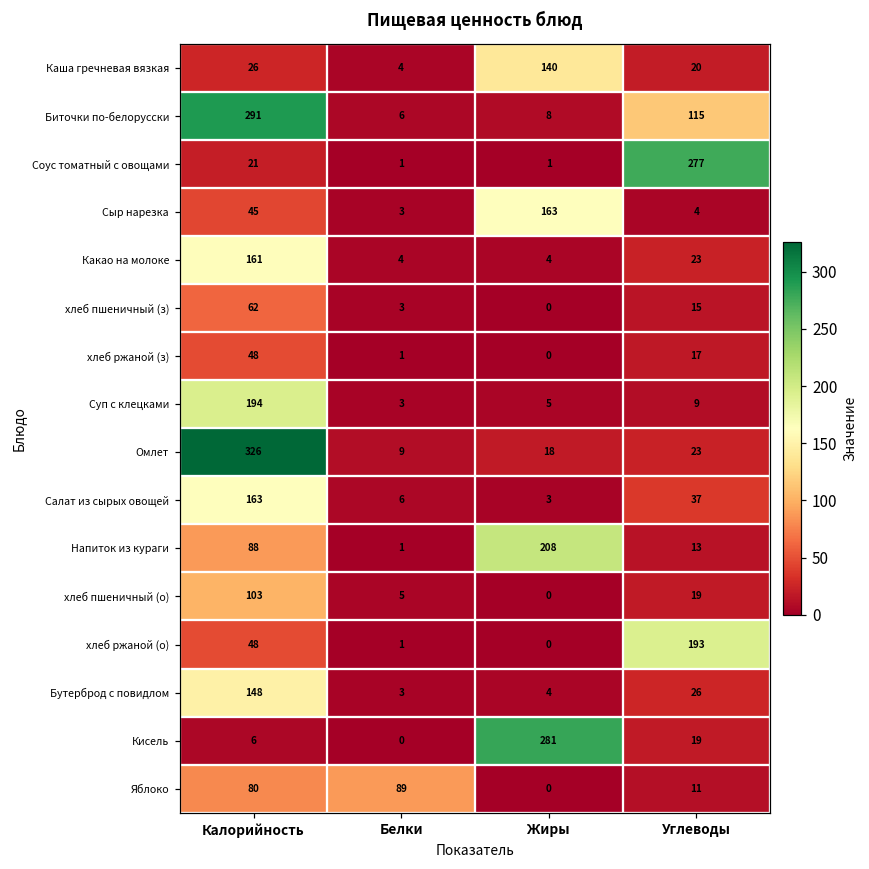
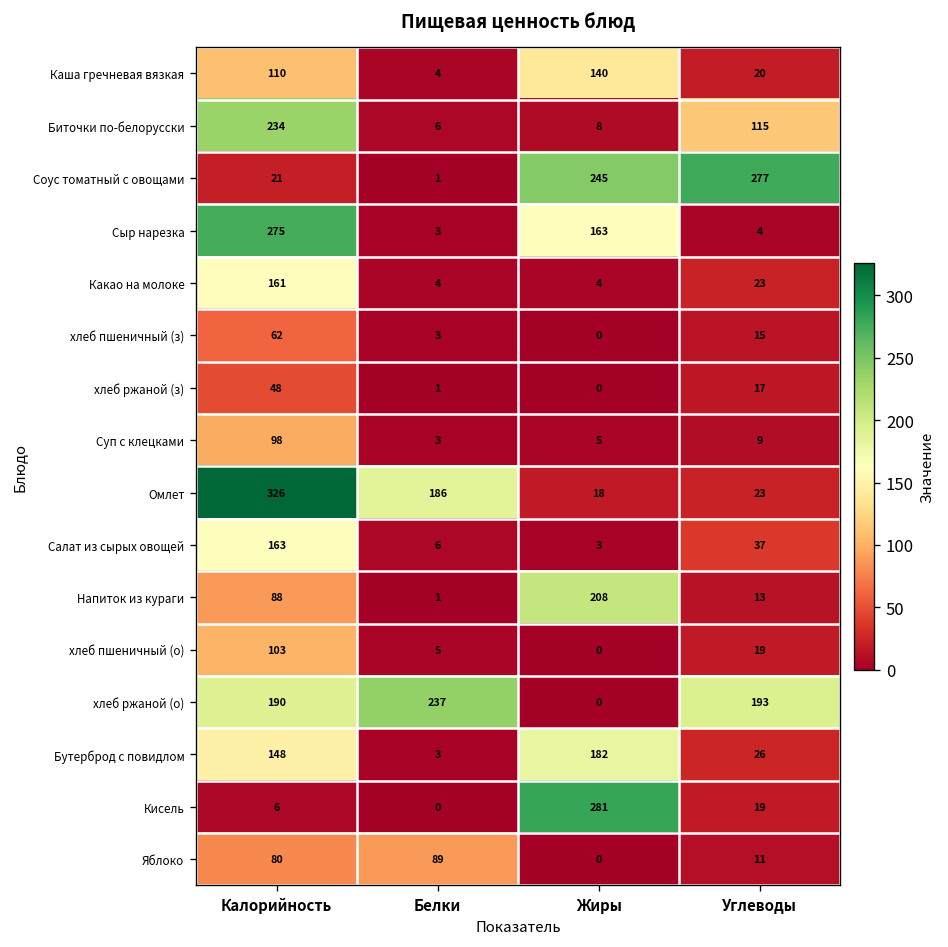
Каша гречневая вязкая, Калорийность: 26 -> 110
Биточки по-белорусски, Калорийность: 291 -> 234
Соус томатный с овощами, Жиры: 1 -> 245
Сыр нарезка, Калорийность: 45 -> 275
Суп с клецками, Калорийность: 194 -> 98
Омлет, Белки: 9 -> 186
хлеб ржаной (о), Калорийность: 48 -> 190
хлеб ржаной (о), Белки: 1 -> 237
Бутерброд с повидлом, Жиры: 4 -> 182
